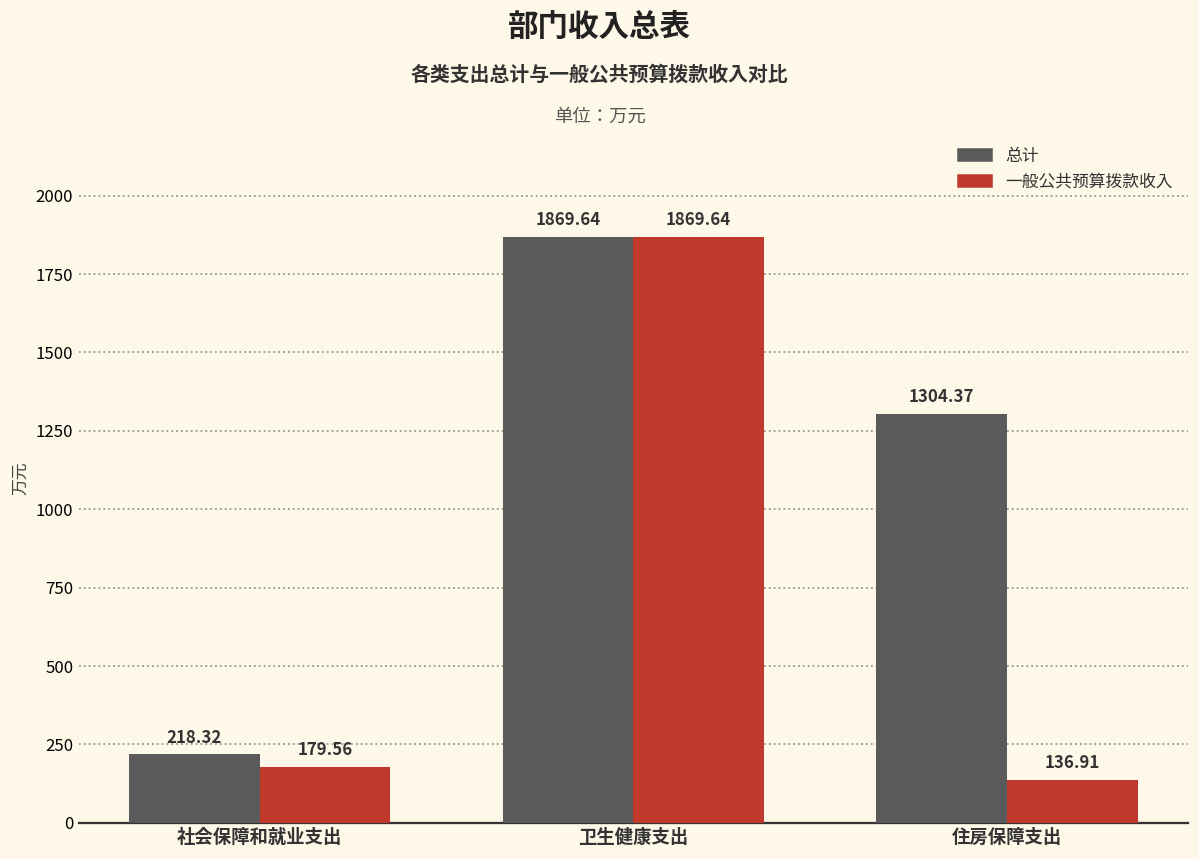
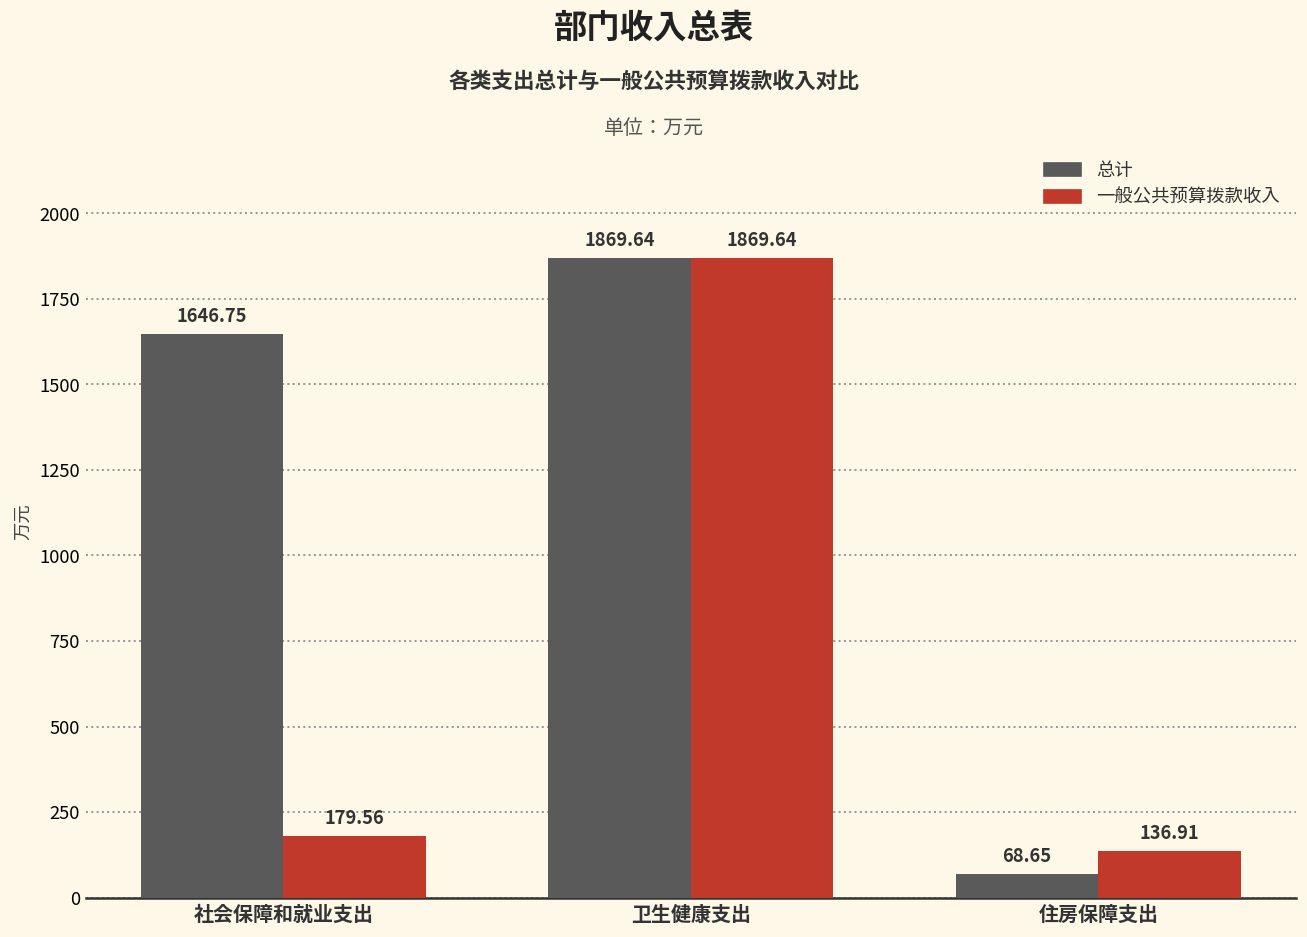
总计, 社会保障和就业支出: 218.32 -> 1646.75
总计, 住房保障支出: 1304.37 -> 68.65
